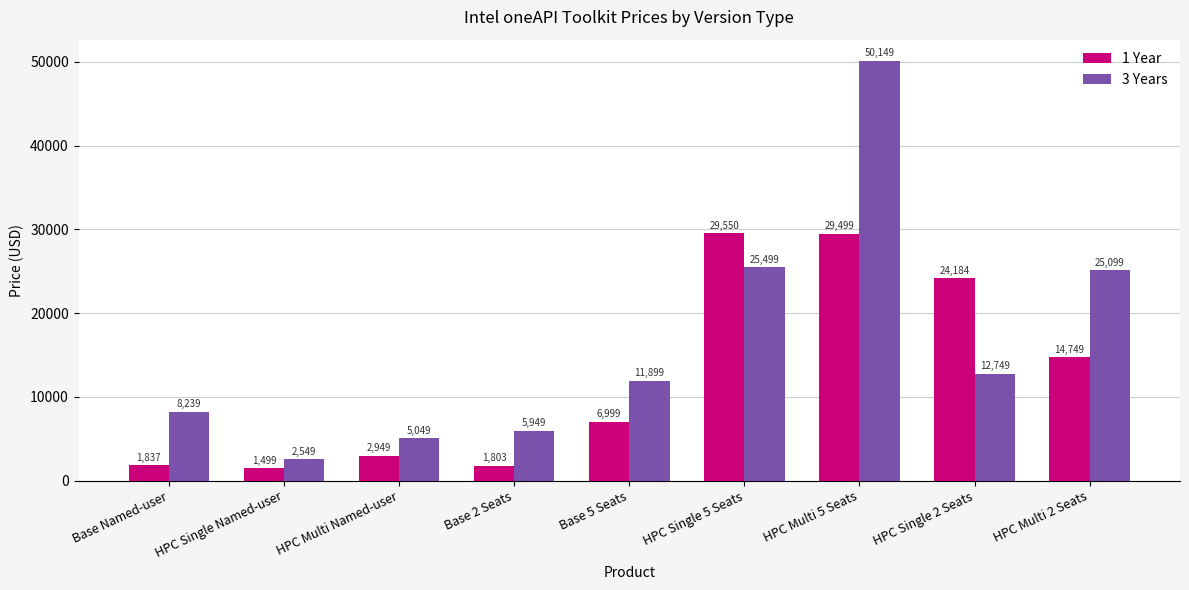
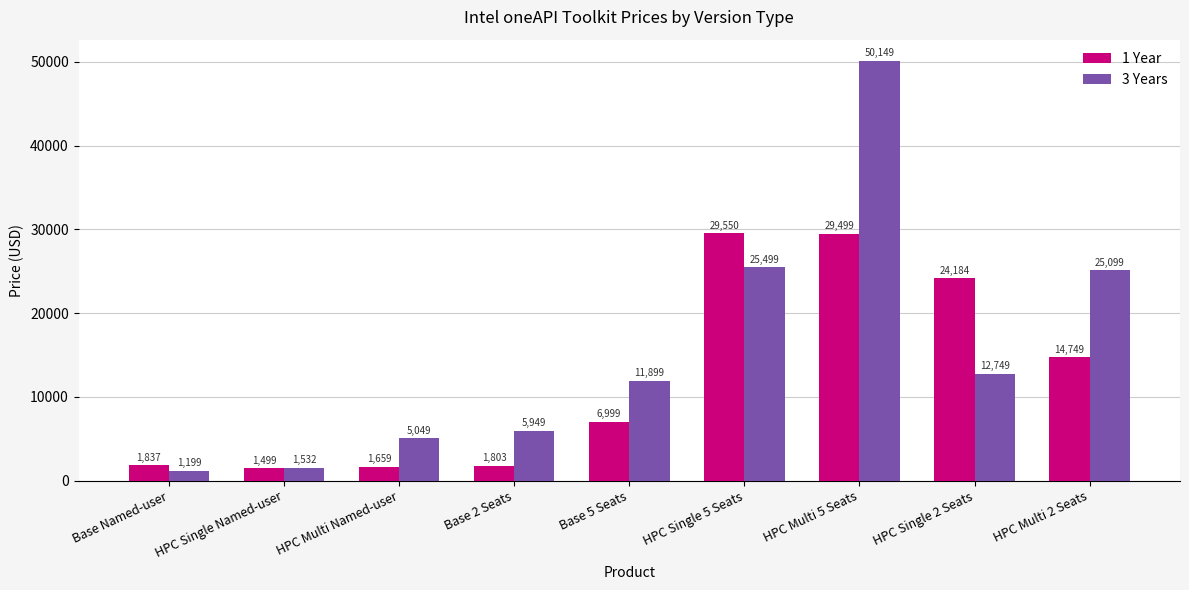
3 Years, Base Named-user: 8,239 -> 1,199
3 Years, HPC Single Named-user: 2,549 -> 1,532
1 Year, HPC Multi Named-user: 2,949 -> 1,659
